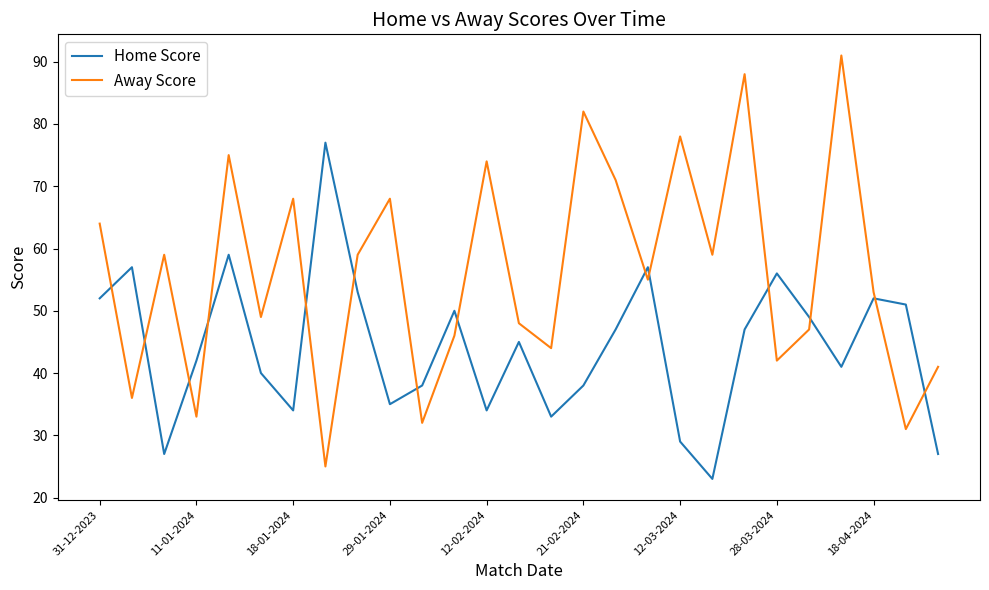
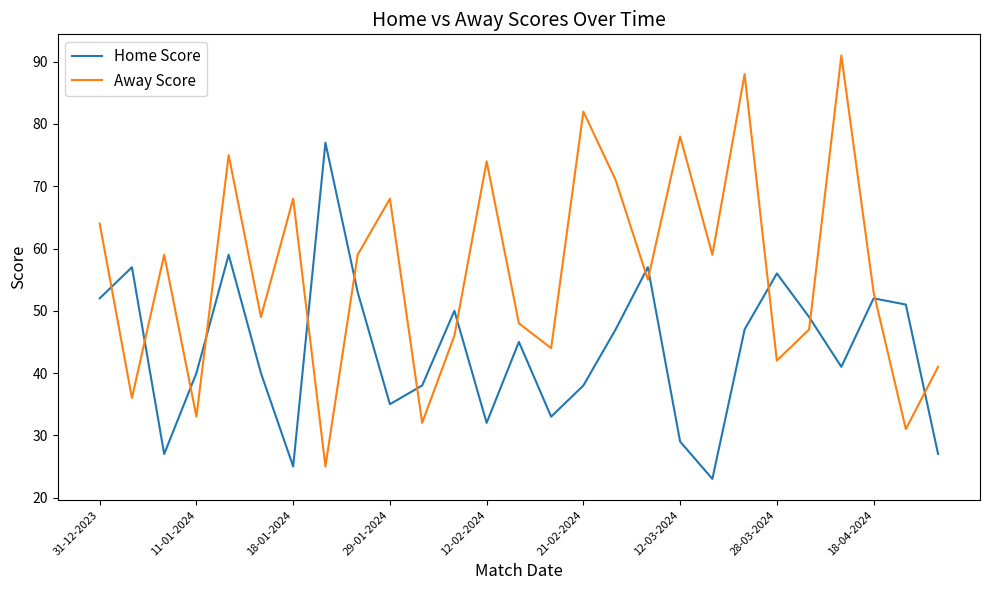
Home Score, 11-01-2024: 42 -> 40
Home Score, 18-01-2024: 34 -> 25
Home Score, 12-02-2024: 34 -> 32
